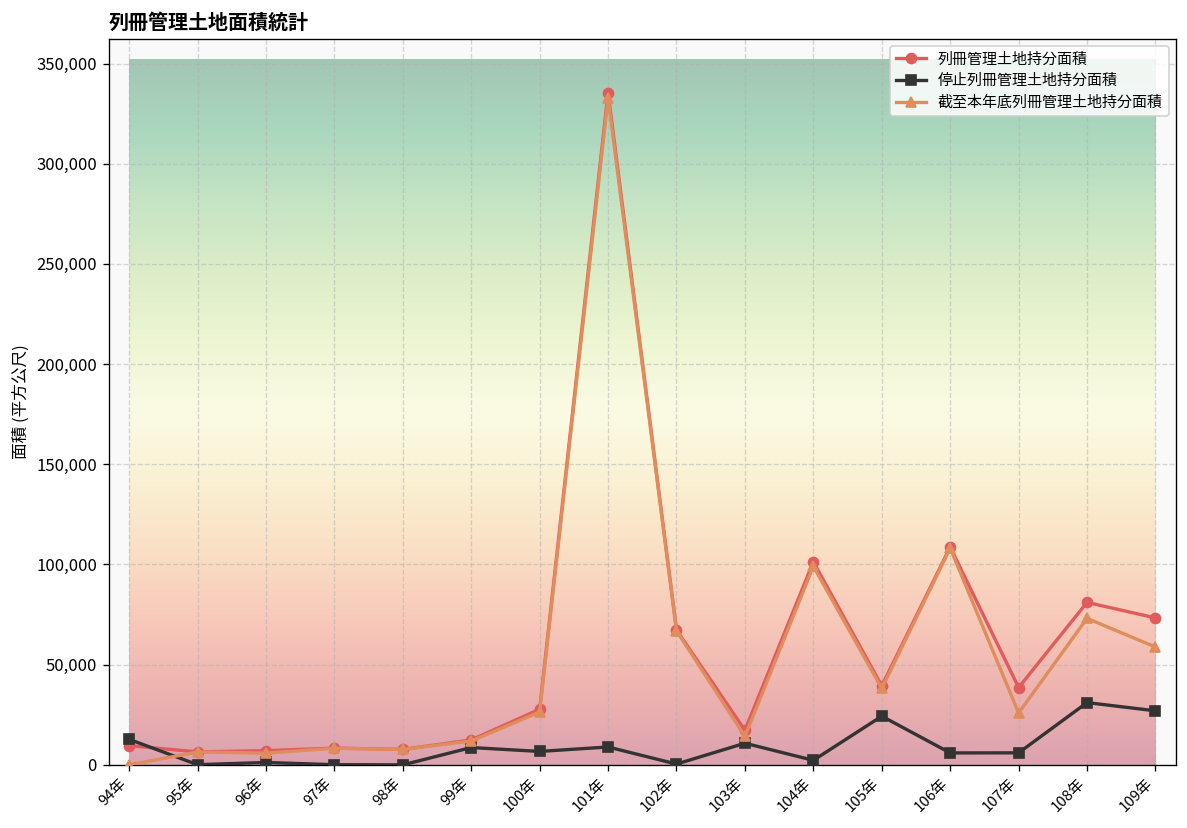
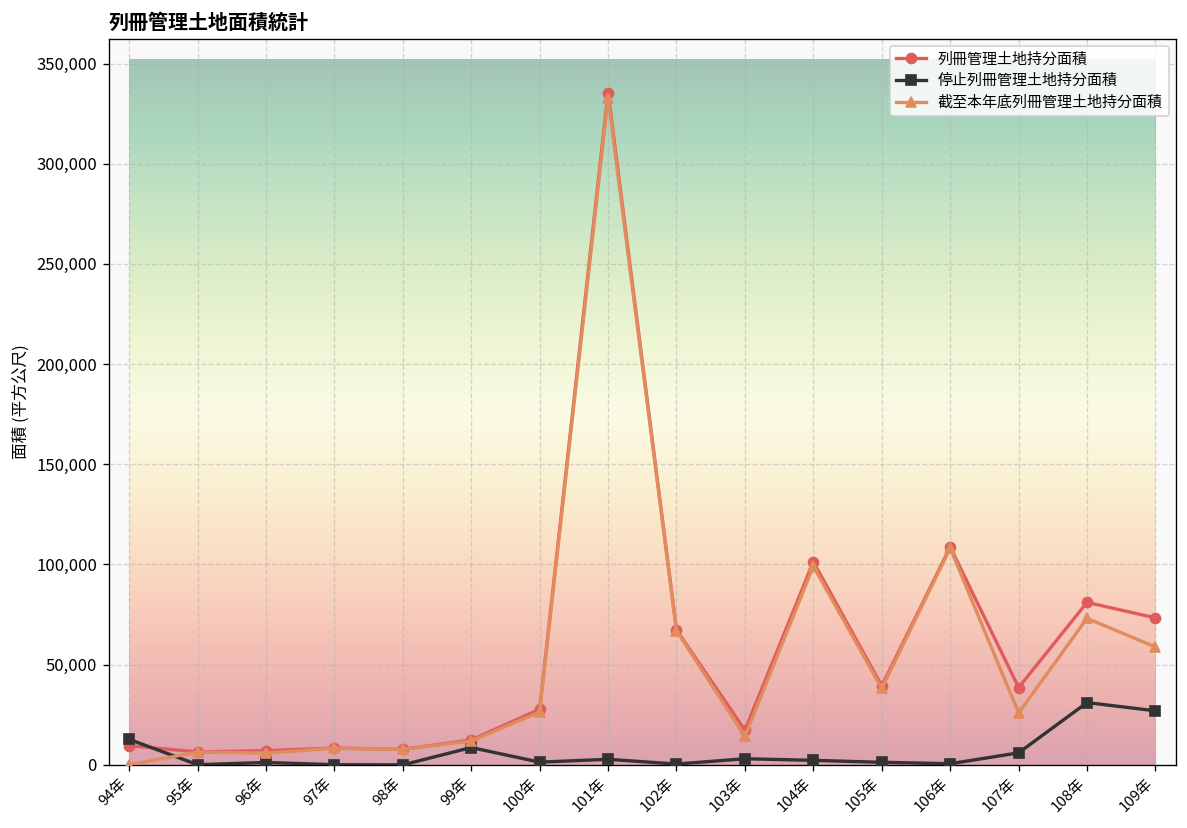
停止列冊管理土地持分面積, 100年: 7,000 -> 1,000
停止列冊管理土地持分面積, 101年: 9,000 -> 3,000
停止列冊管理土地持分面積, 103年: 11,000 -> 3,000
停止列冊管理土地持分面積, 105年: 24,000 -> 1,000
停止列冊管理土地持分面積, 106年: 6,000 -> 1,000
